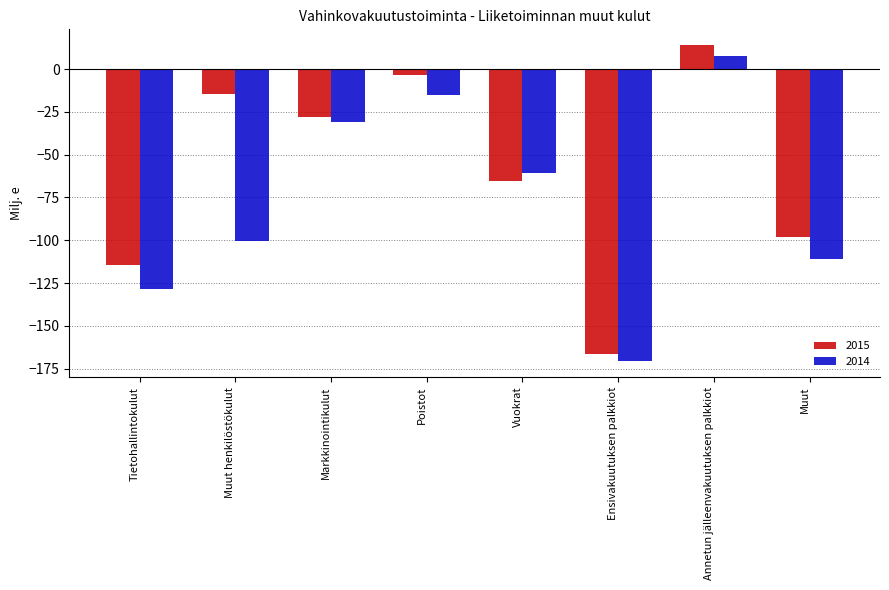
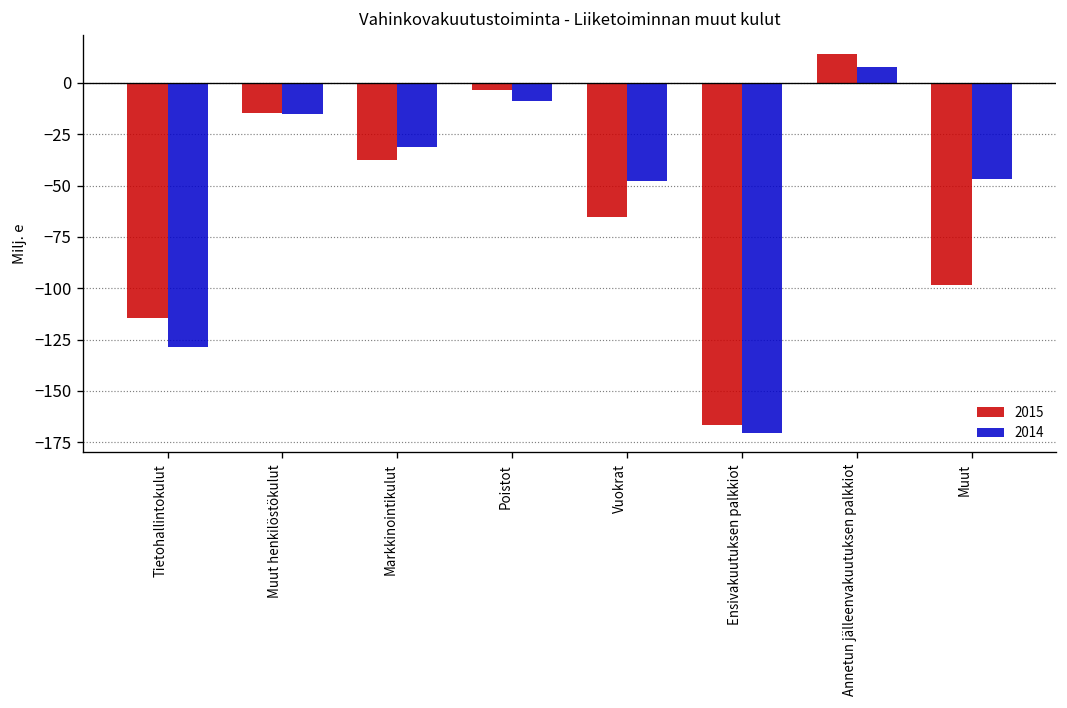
2014, Muut henkilöstökulut: -101 -> -15
2015, Markkinointikulut: -28 -> -38
2014, Poistot: -15 -> -9
2014, Vuokrat: -61 -> -48
2014, Muut: -111 -> -47
